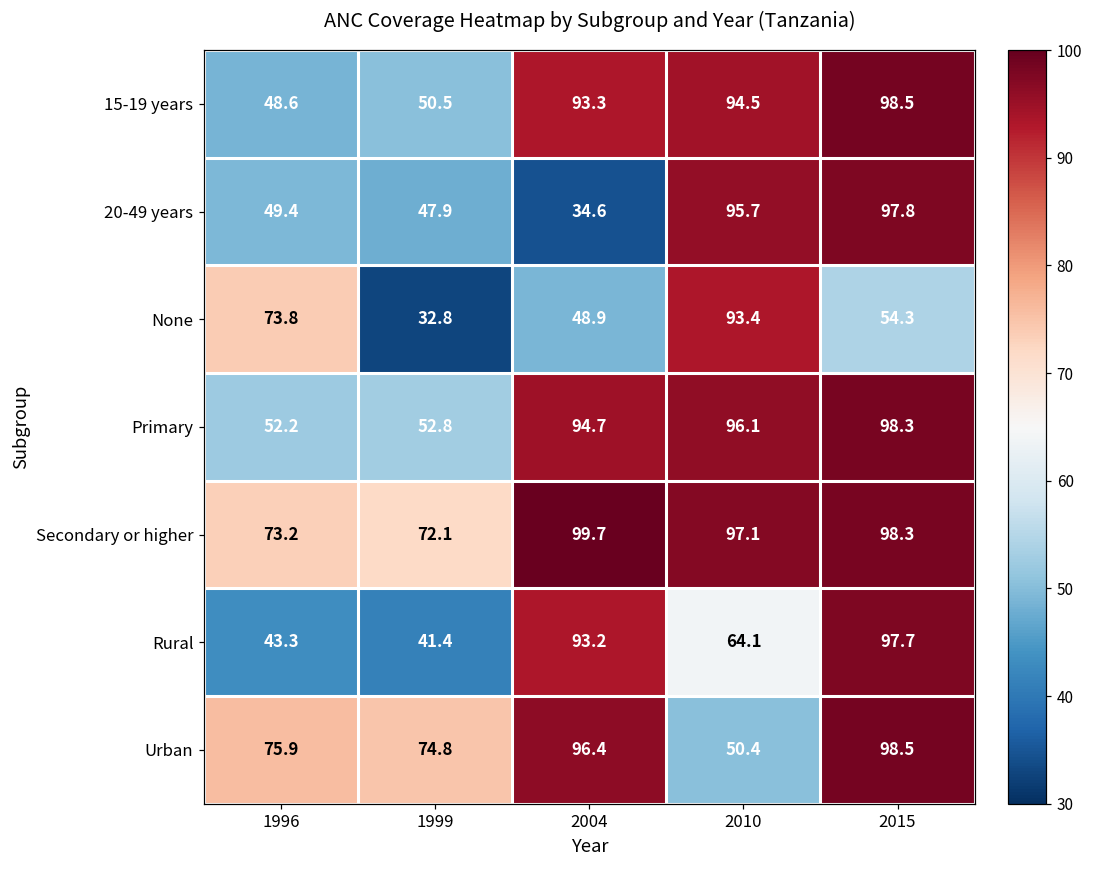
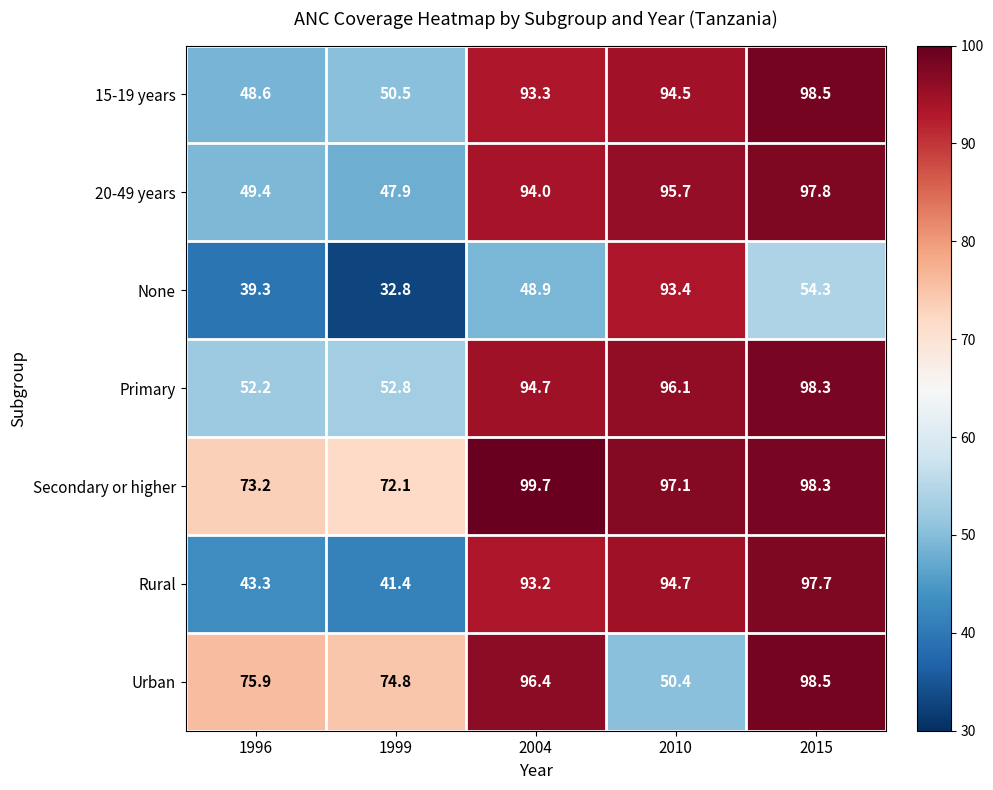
20-49 years, 2004: 34.6 -> 94.0
None, 1996: 73.8 -> 39.3
Rural, 2010: 64.1 -> 94.7
